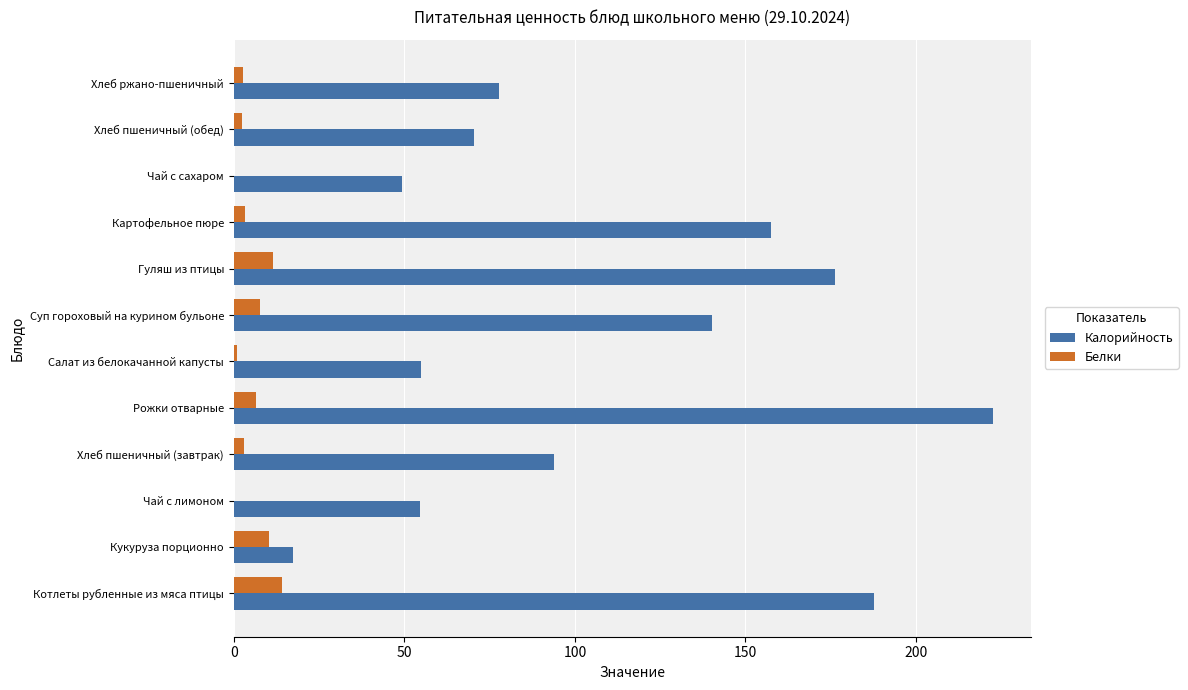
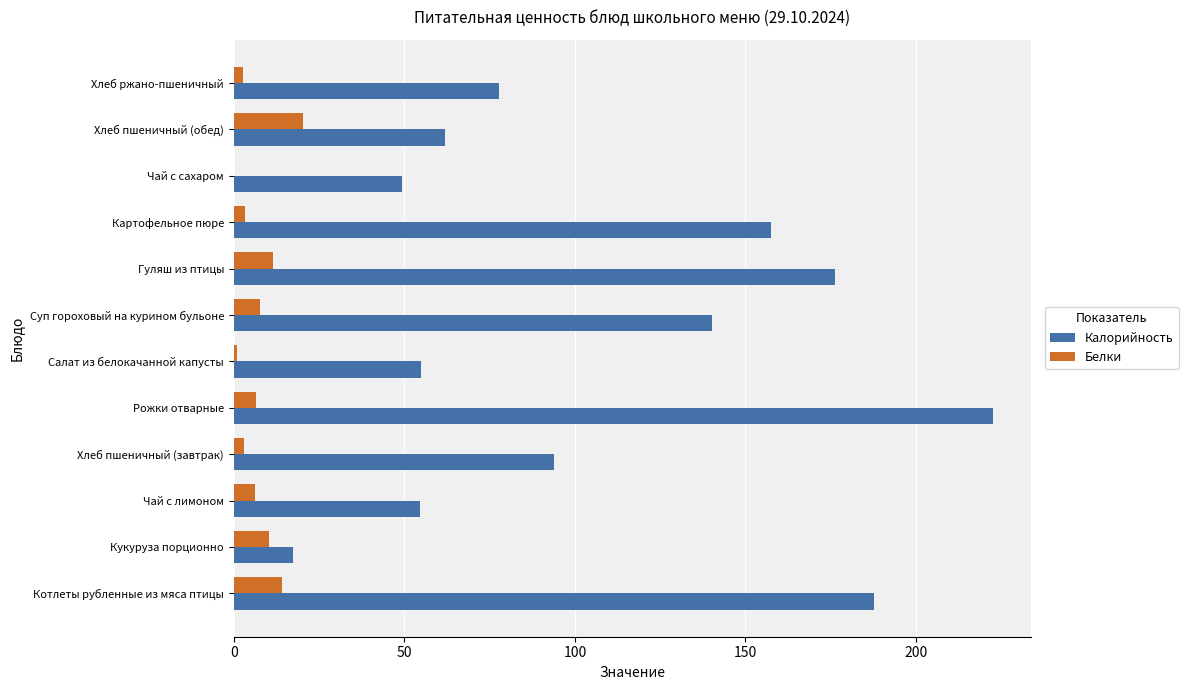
Белки, Хлеб пшеничный (обед): 2 -> 20
Калорийность, Хлеб пшеничный (обед): 71 -> 62
Белки, Чай с лимоном: 0 -> 6
